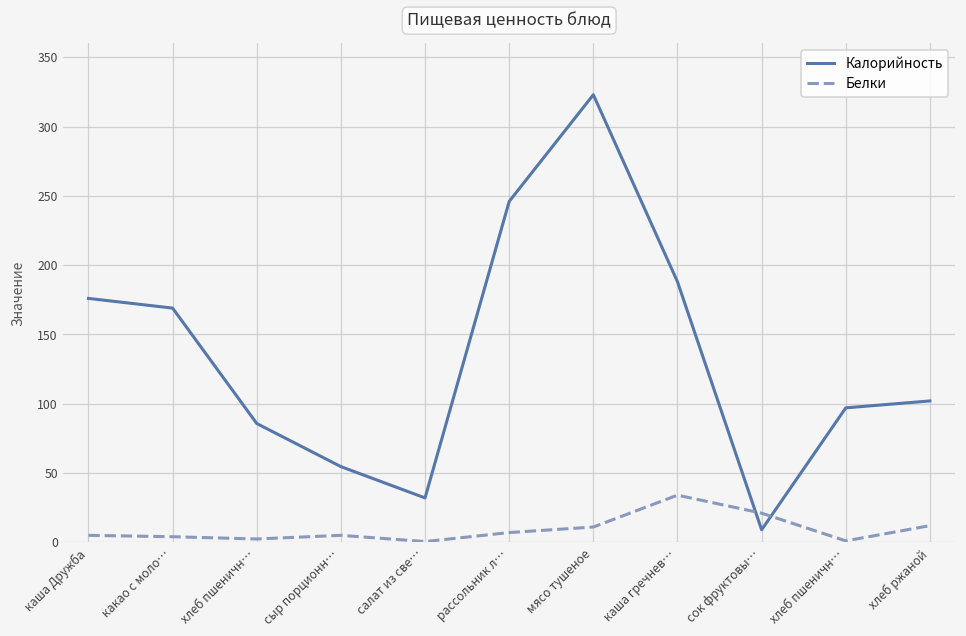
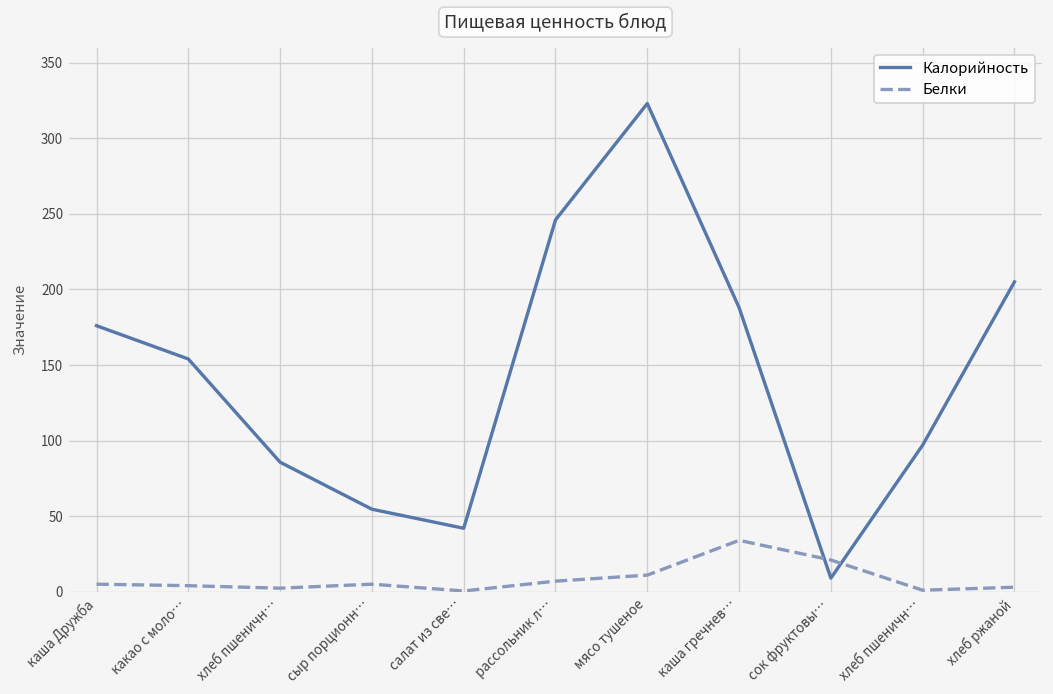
Калорийность, какао с моло…: 169 -> 154
Калорийность, салат из све…: 32 -> 42
Калорийность, хлеб ржаной: 102 -> 205
Белки, хлеб ржаной: 12 -> 3
